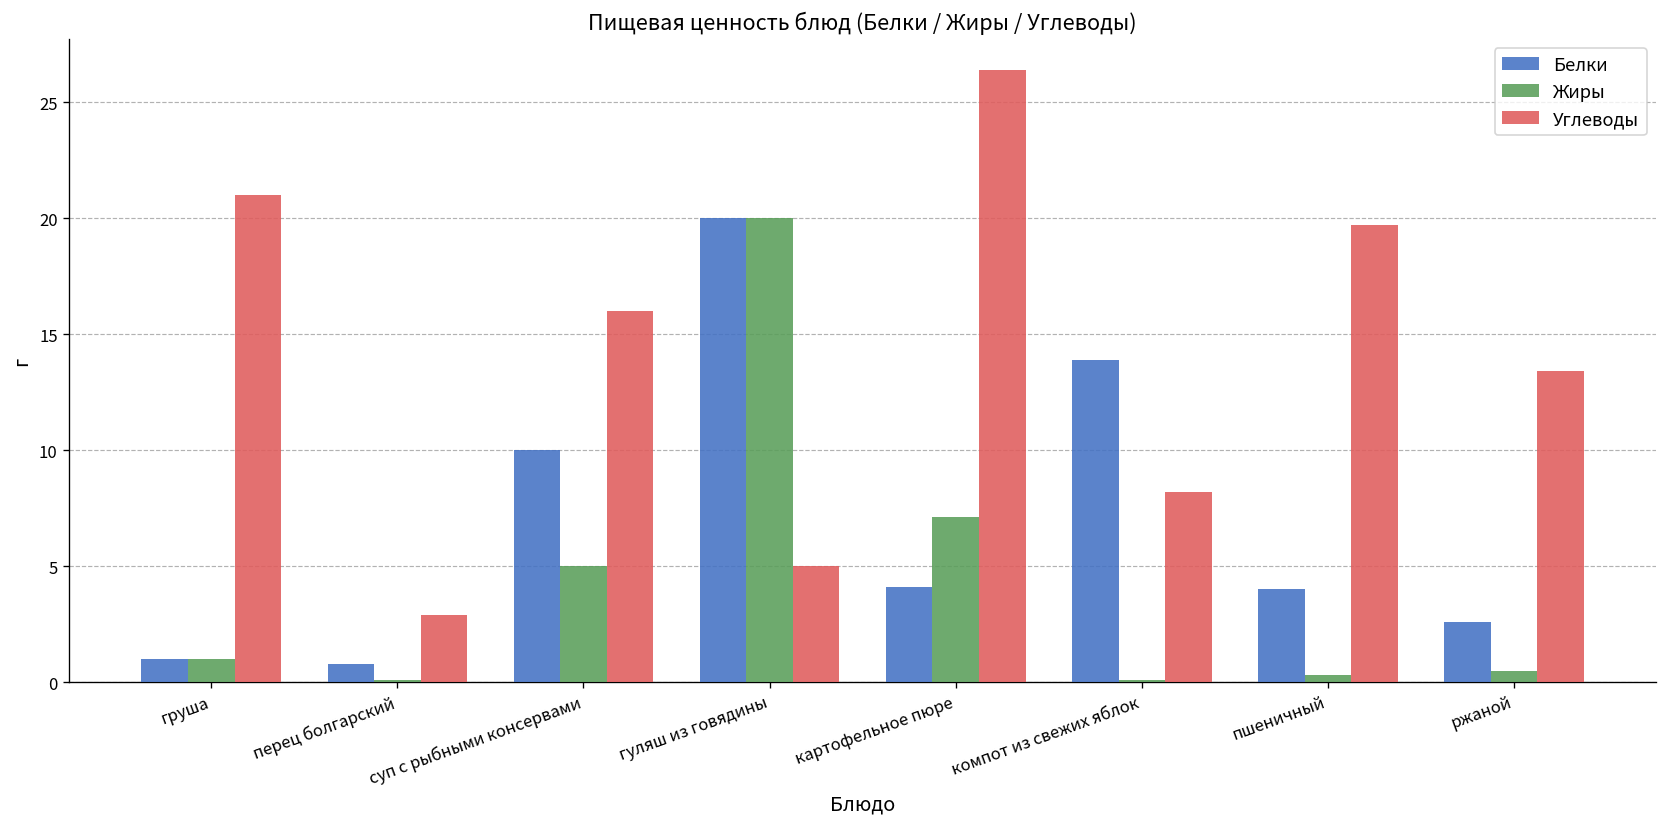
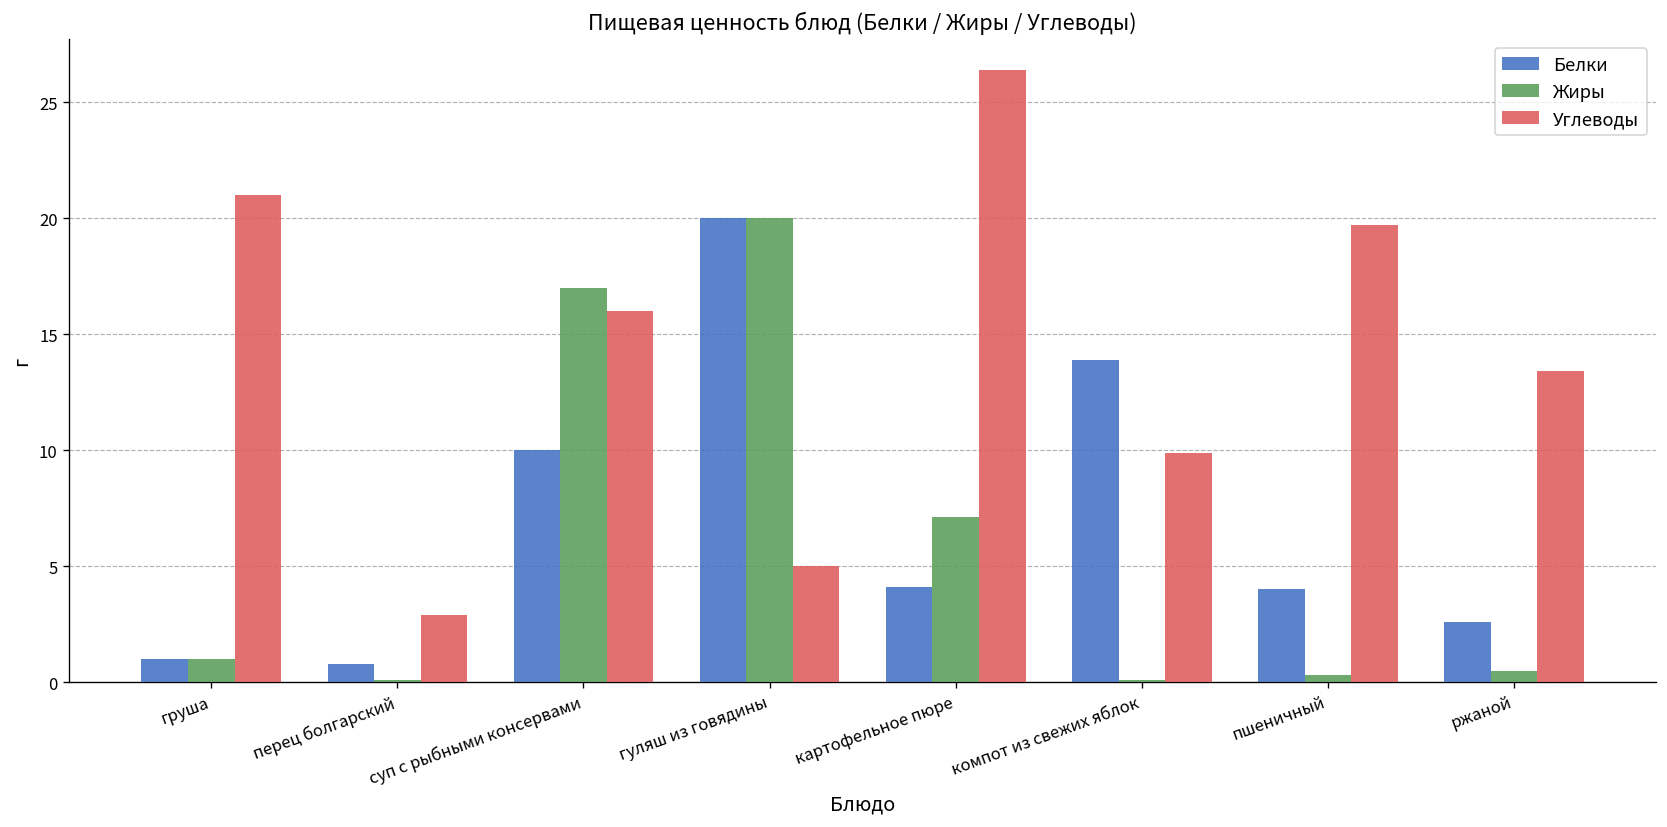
Жиры, суп с рыбными консервами: 5 -> 17
Углеводы, компот из свежих яблок: 8.2 -> 9.9
